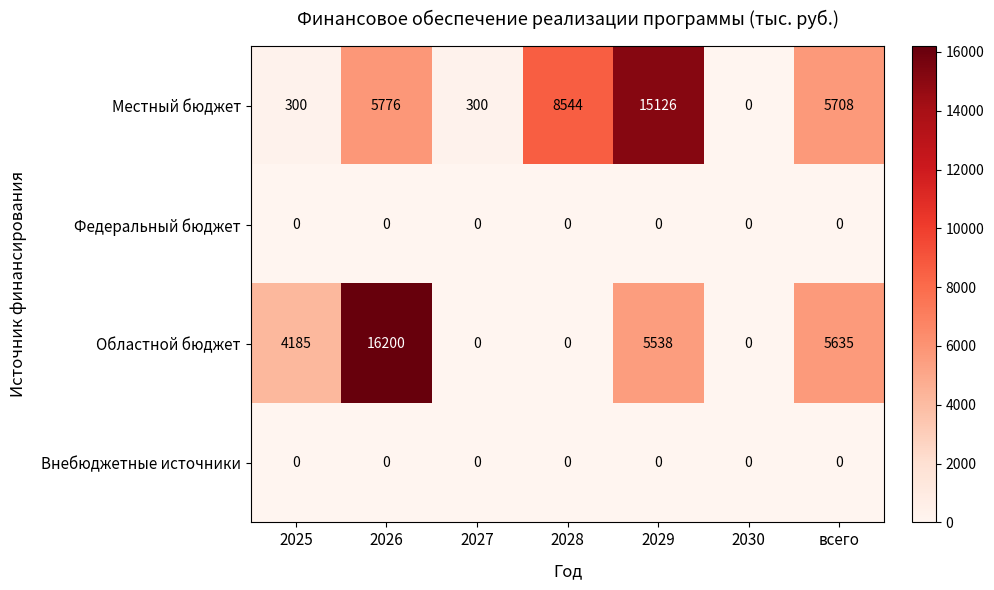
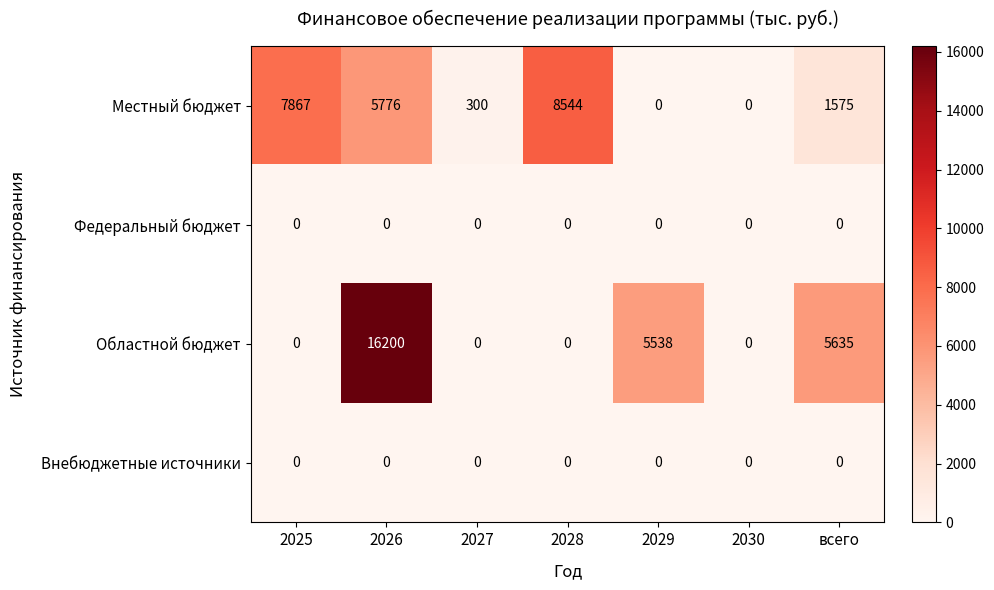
Местный бюджет, 2025: 300 -> 7867
Местный бюджет, 2029: 15126 -> 0
Местный бюджет, всего: 5708 -> 1575
Областной бюджет, 2025: 4185 -> 0
